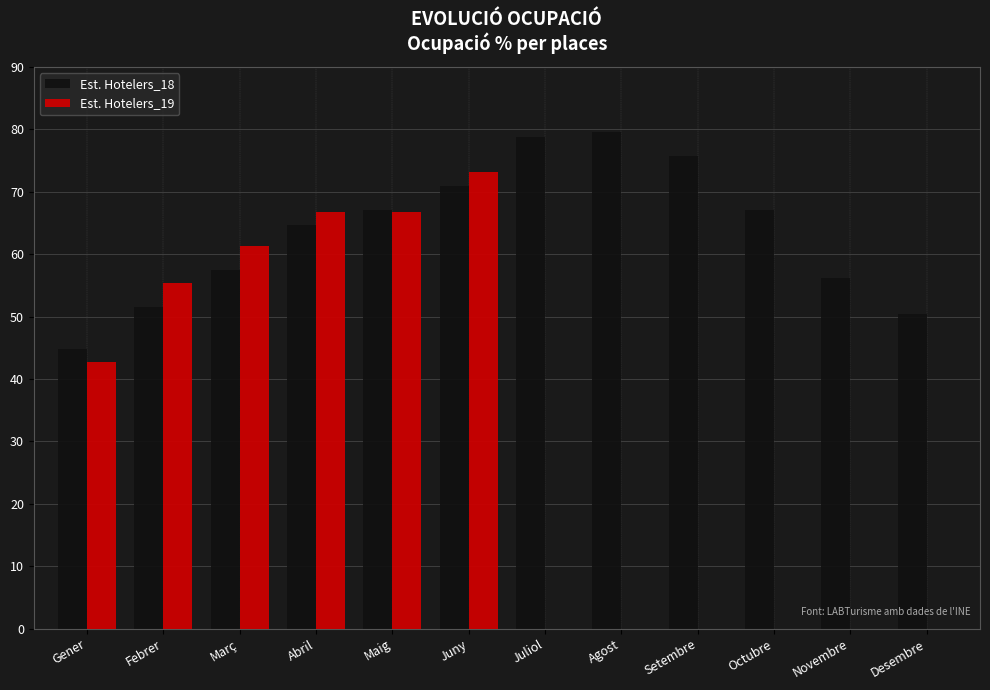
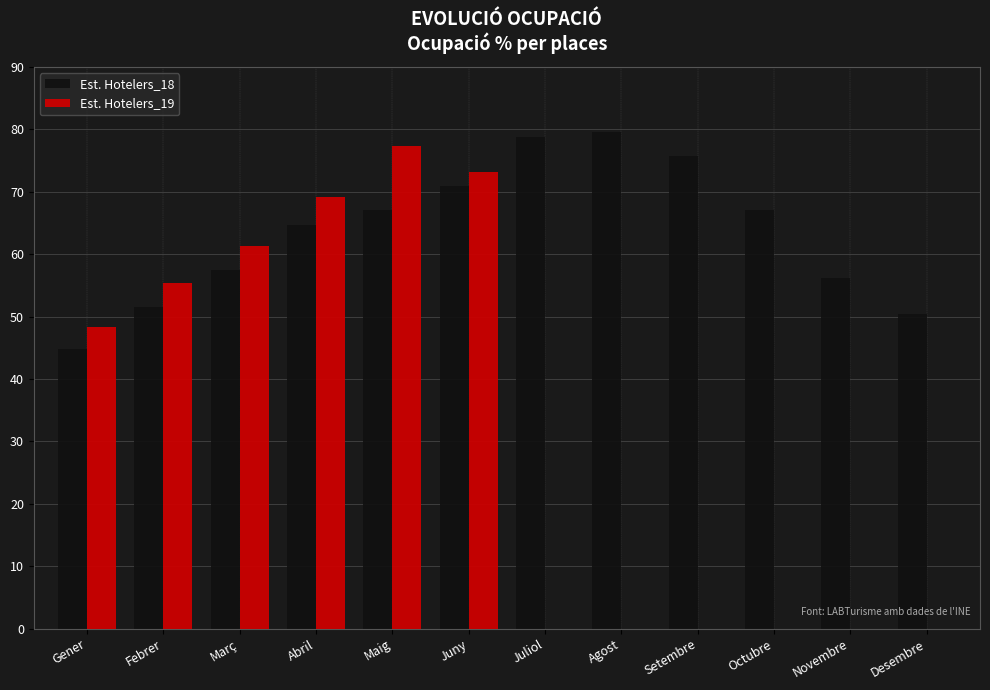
Est. Hotelers_19, Gener: 43 -> 48
Est. Hotelers_19, Abril: 67 -> 69
Est. Hotelers_19, Maig: 67 -> 77
